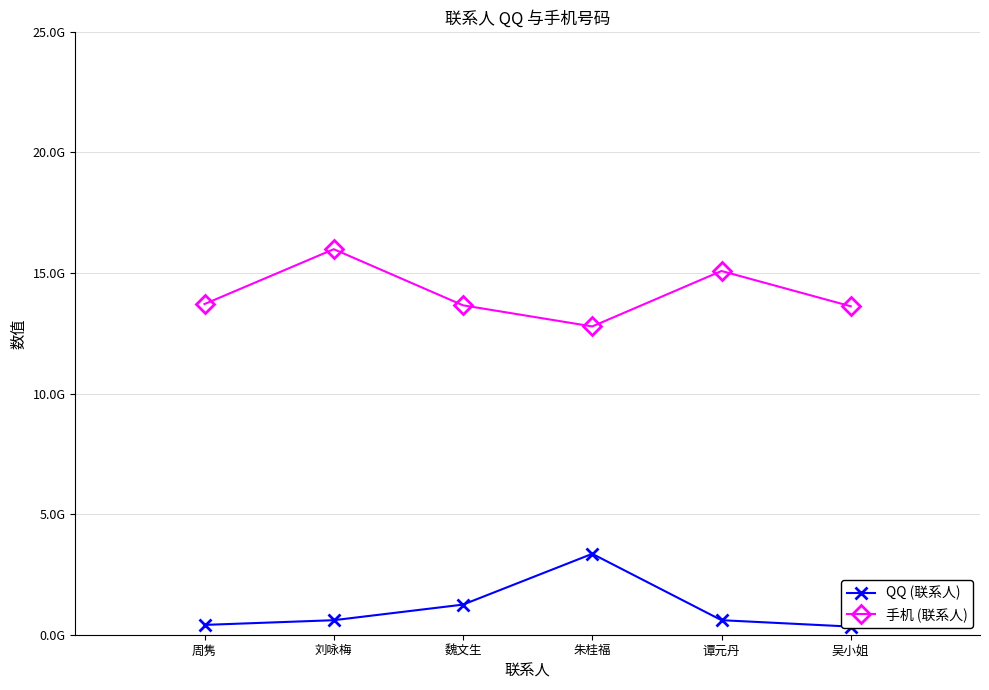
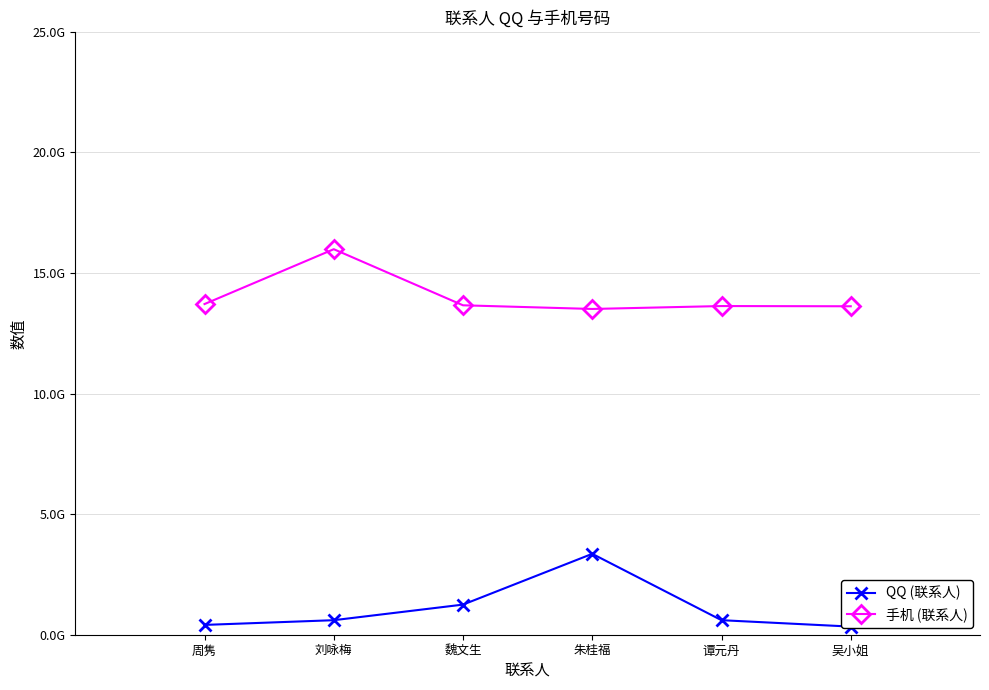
手机 (联系人), 朱桂福: 12800000000 -> 13500000000
手机 (联系人), 谭元丹: 15100000000 -> 13600000000
